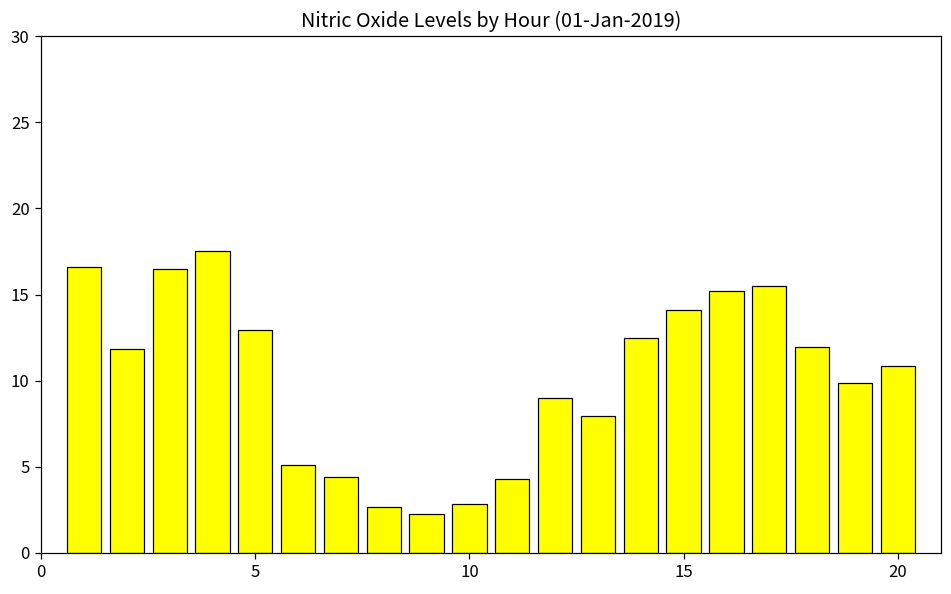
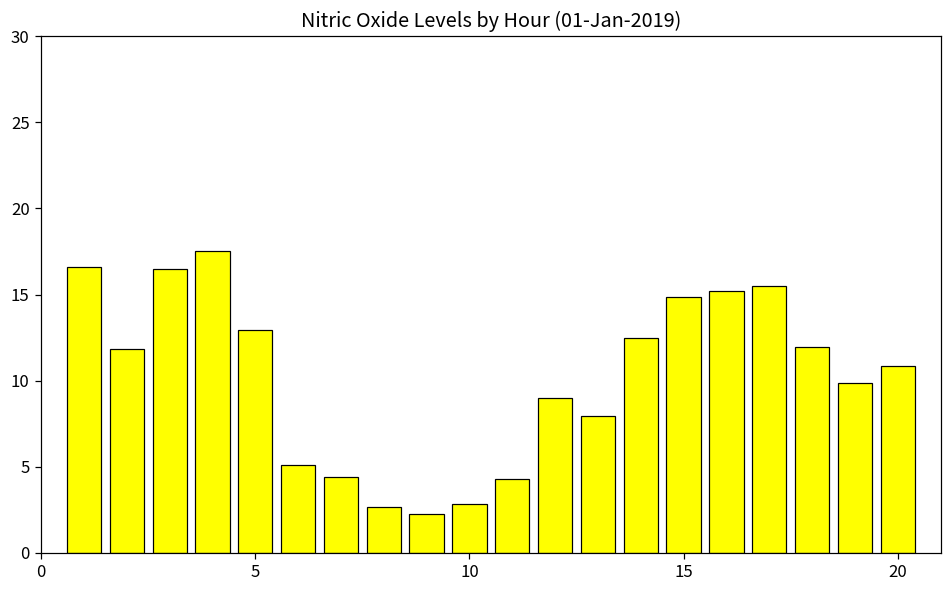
15: 14.1 -> 14.8
